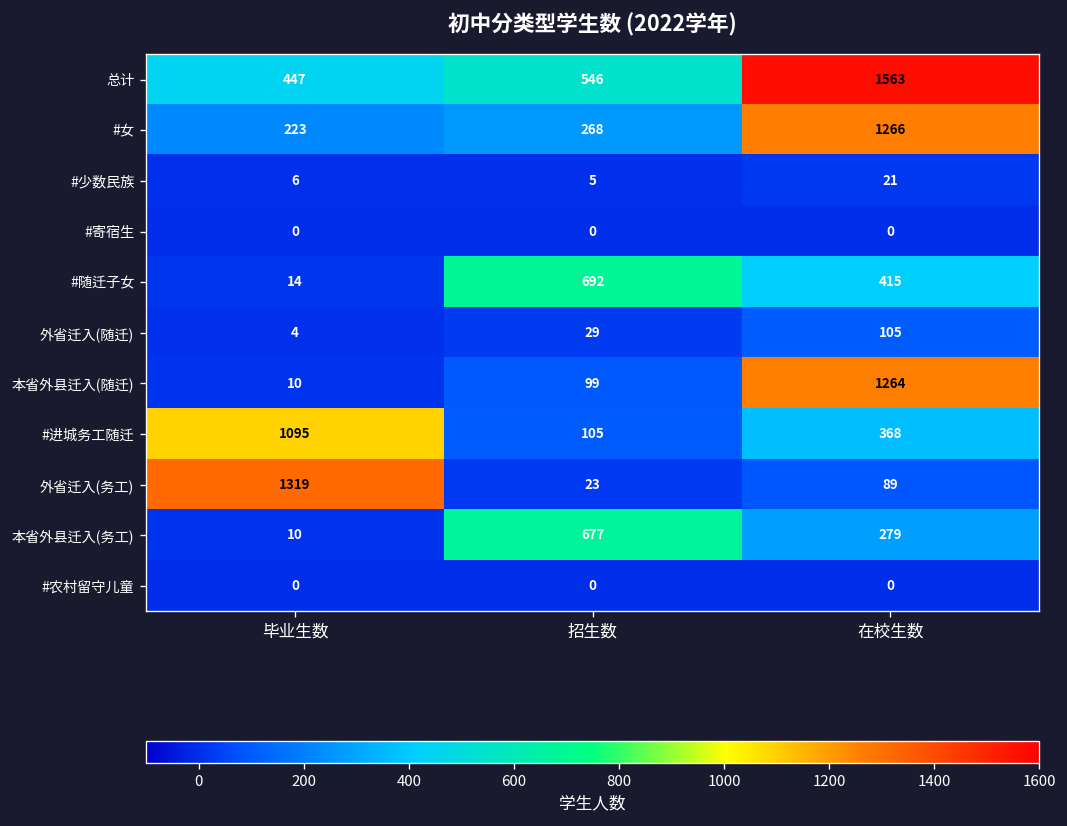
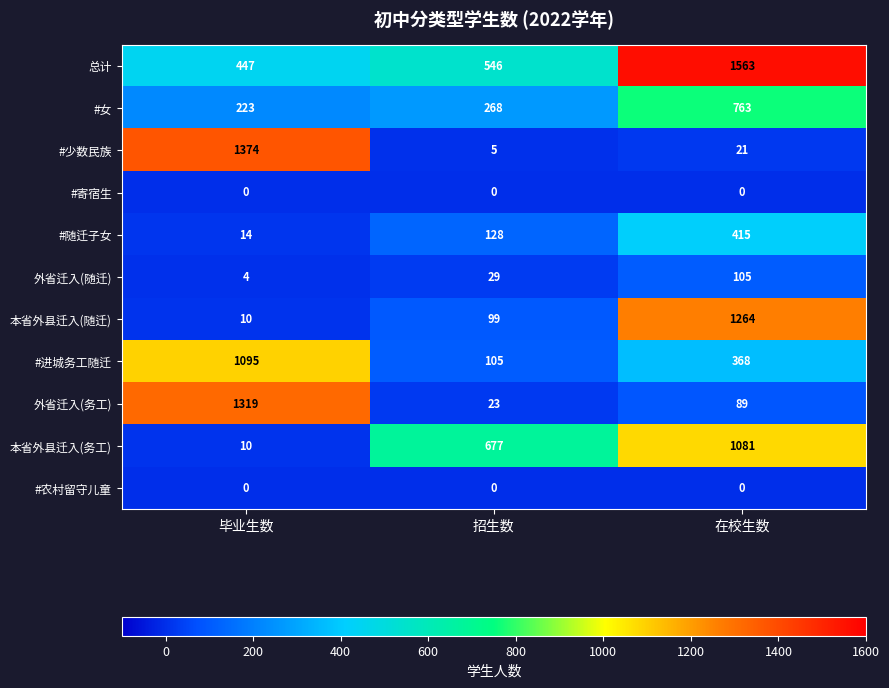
#女, 在校生数: 1266 -> 763
#少数民族, 毕业生数: 6 -> 1374
#随迁子女, 招生数: 692 -> 128
本省外县迁入(务工), 在校生数: 279 -> 1081
